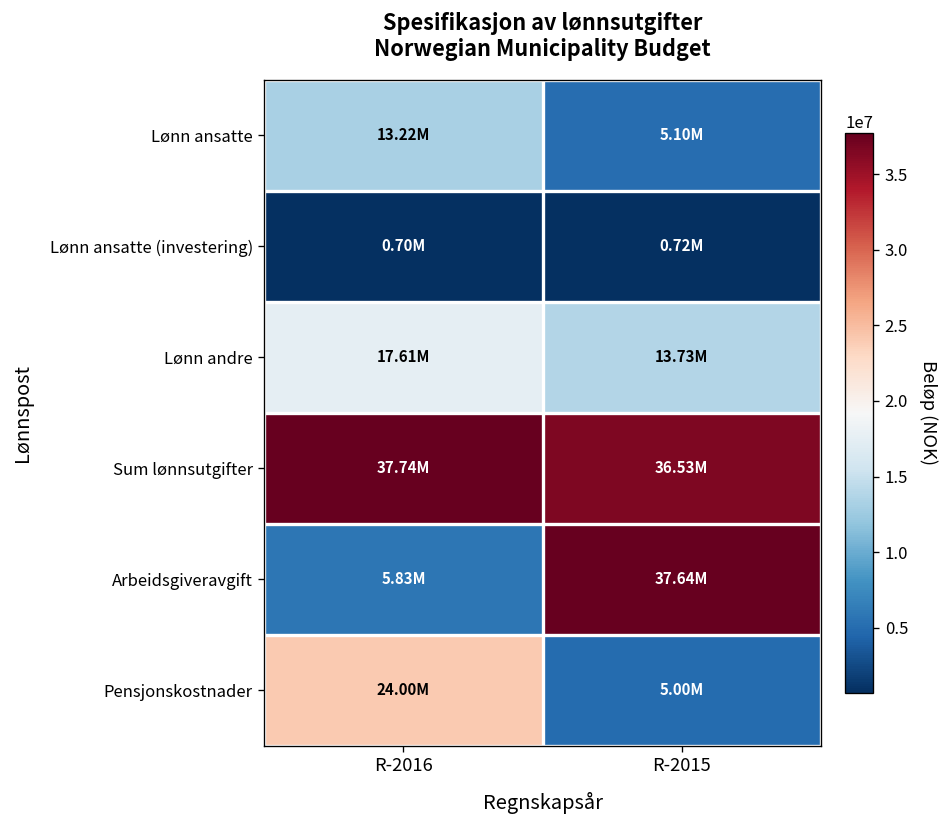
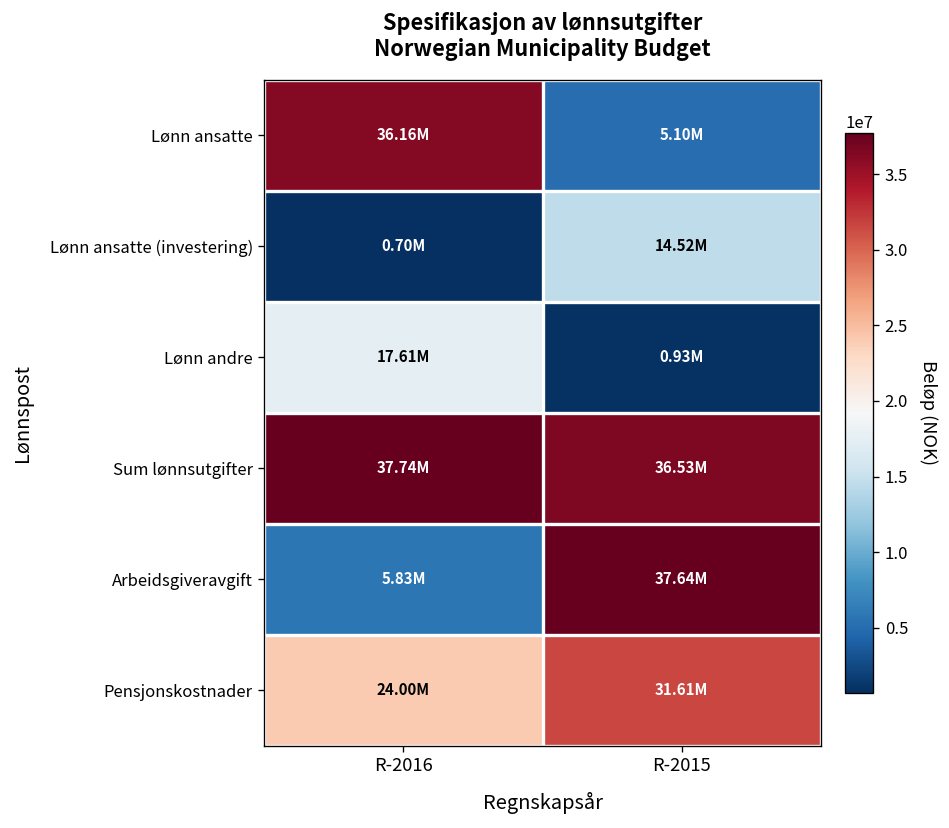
Lønn ansatte, R-2016: 13.22M -> 36.16M
Lønn ansatte (investering), R-2015: 0.72M -> 14.52M
Lønn andre, R-2015: 13.73M -> 0.93M
Pensjonskostnader, R-2015: 5.00M -> 31.61M
